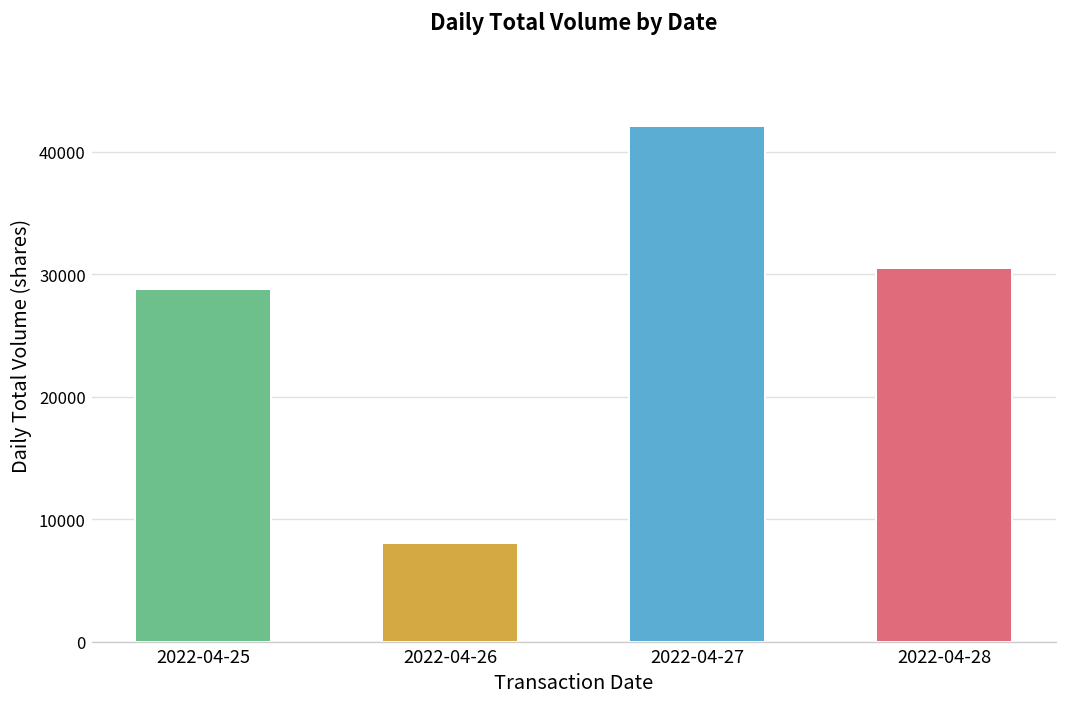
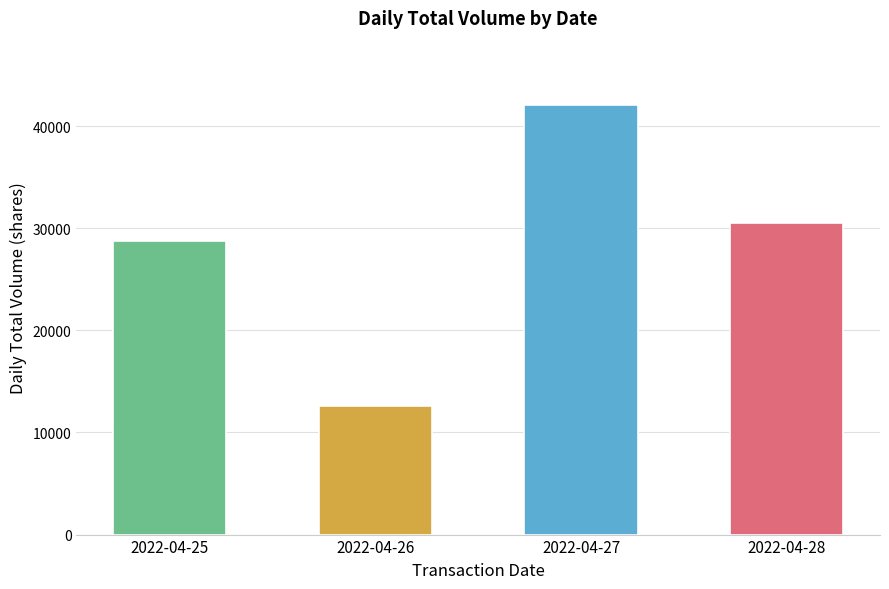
2022-04-26: 8000 -> 12600
